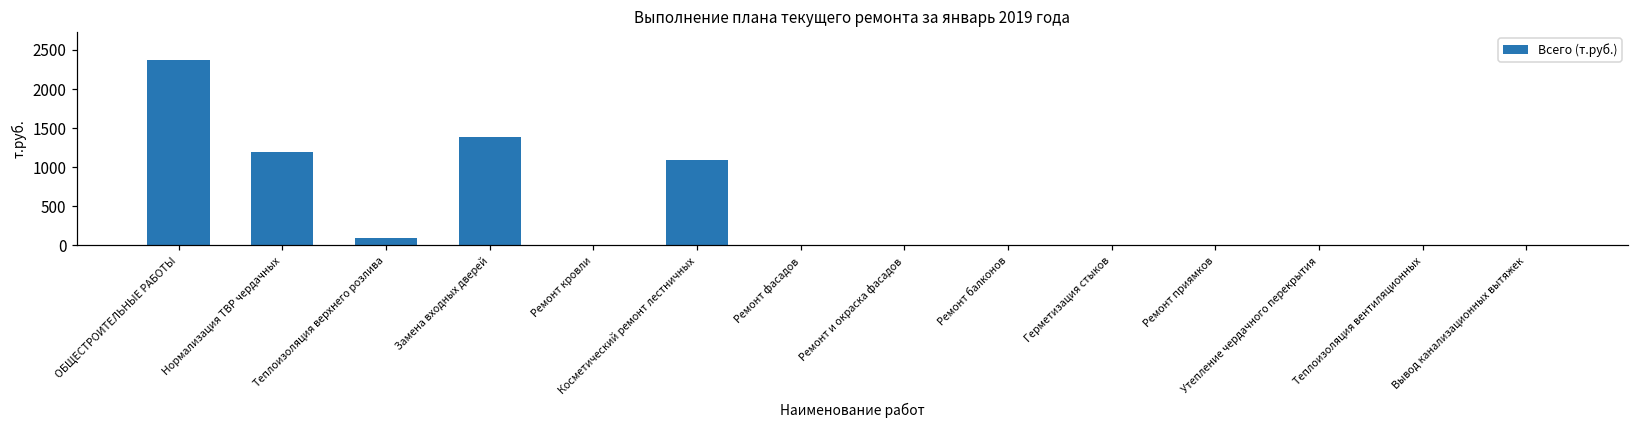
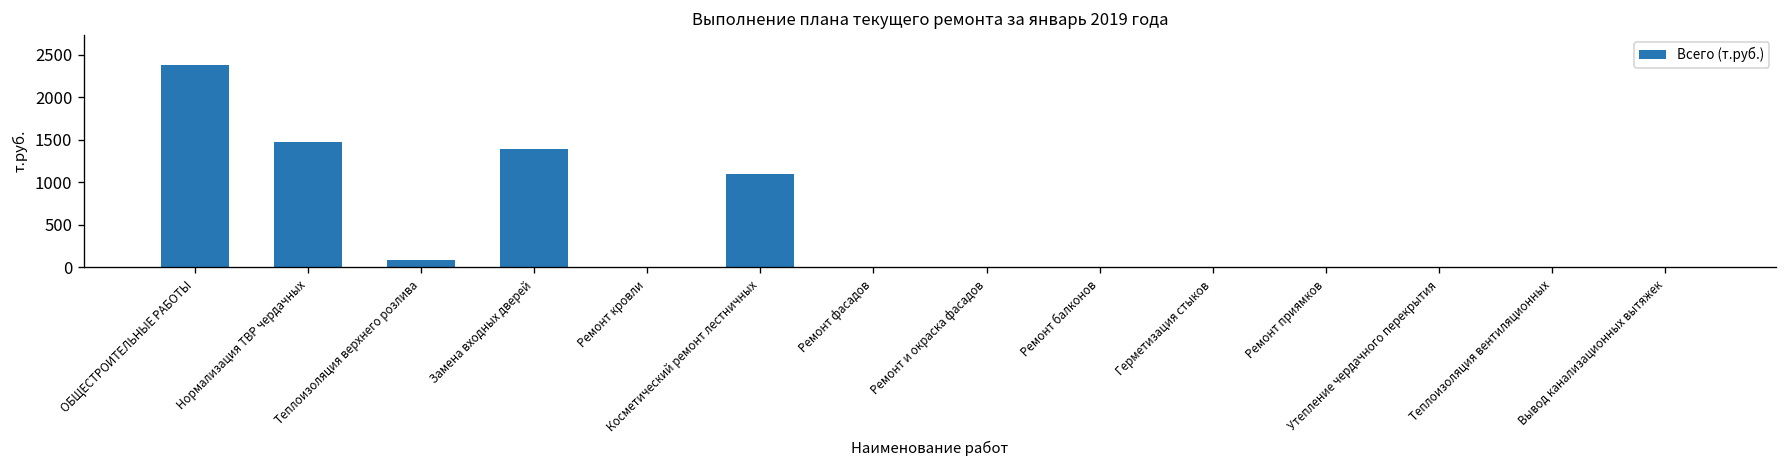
Нормализация ТВР чердачных: 1200 -> 1500
